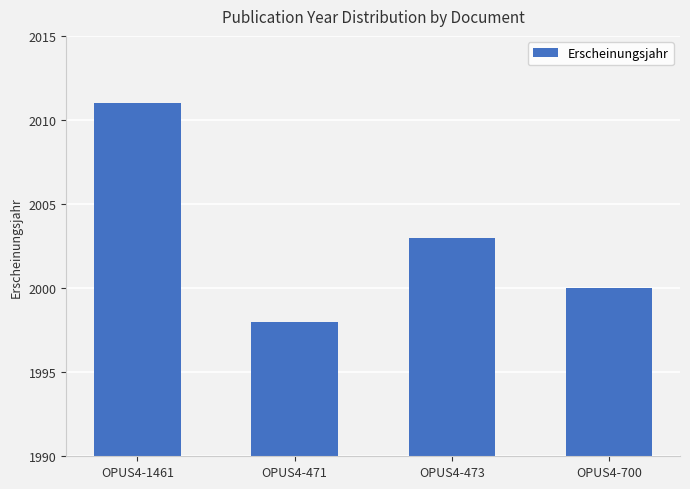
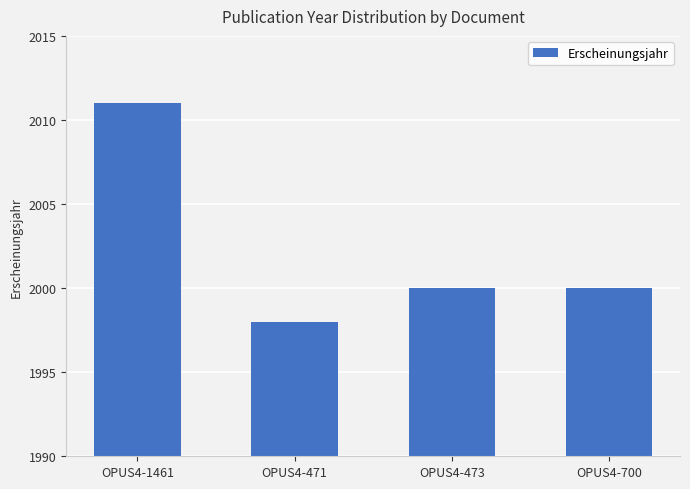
OPUS4-473: 2003 -> 2000
